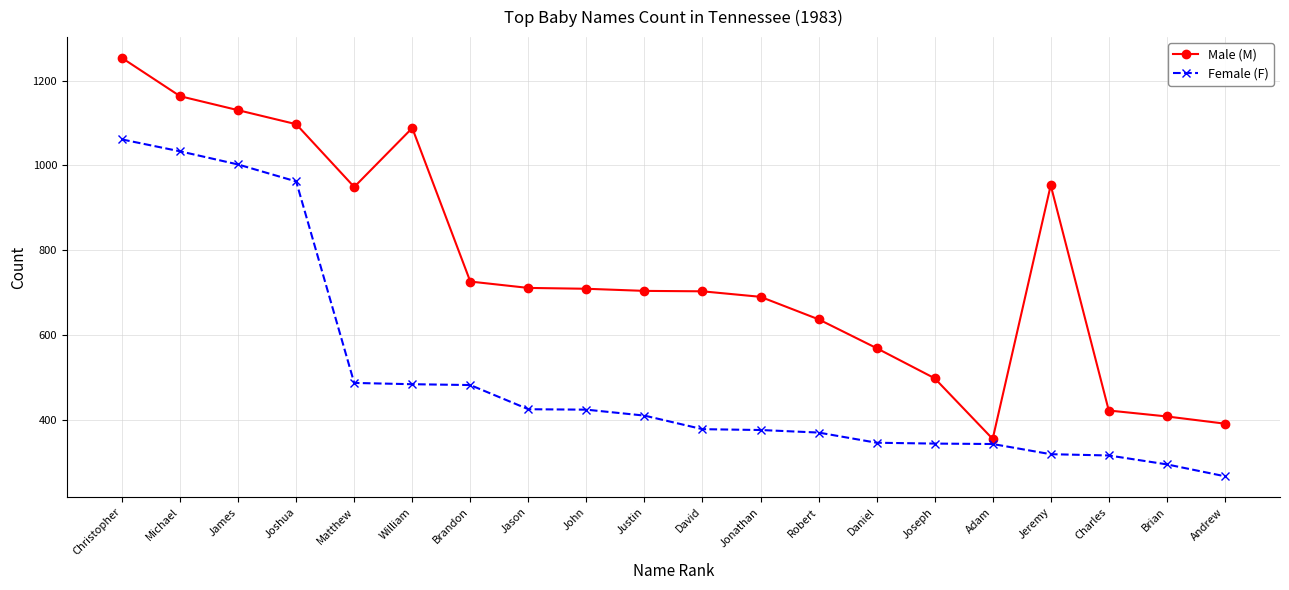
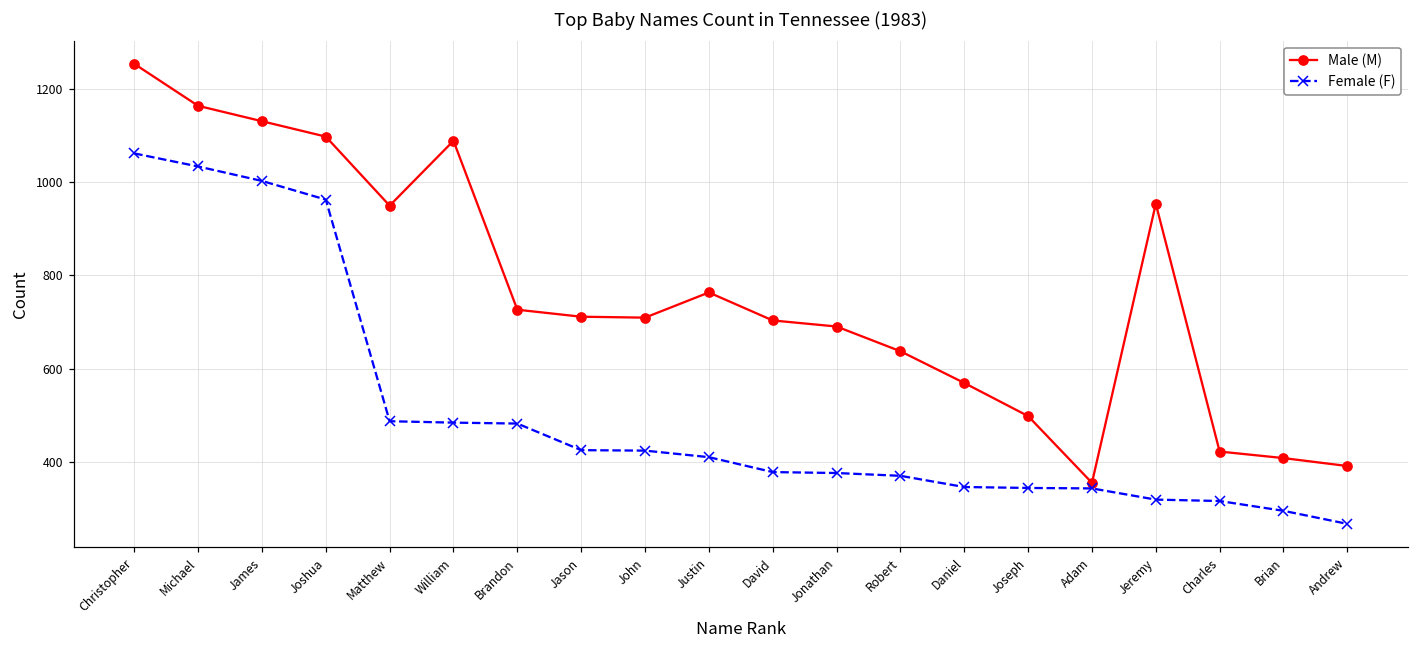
Male (M), Justin: 700 -> 760
